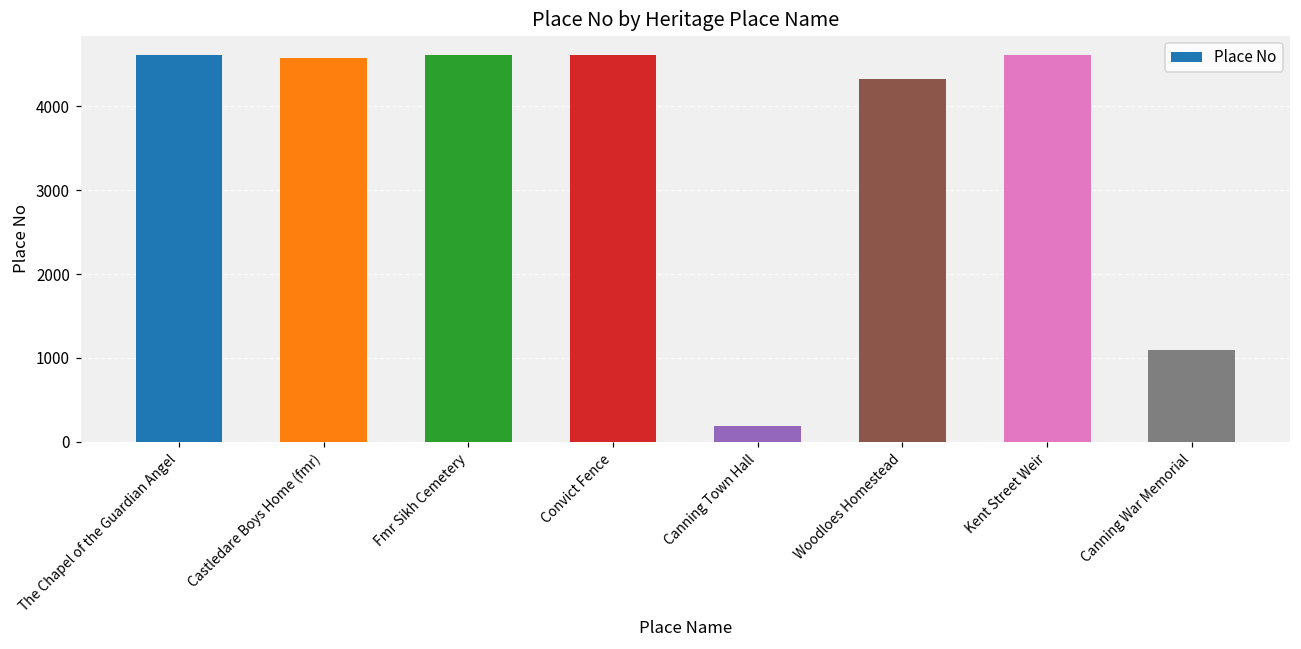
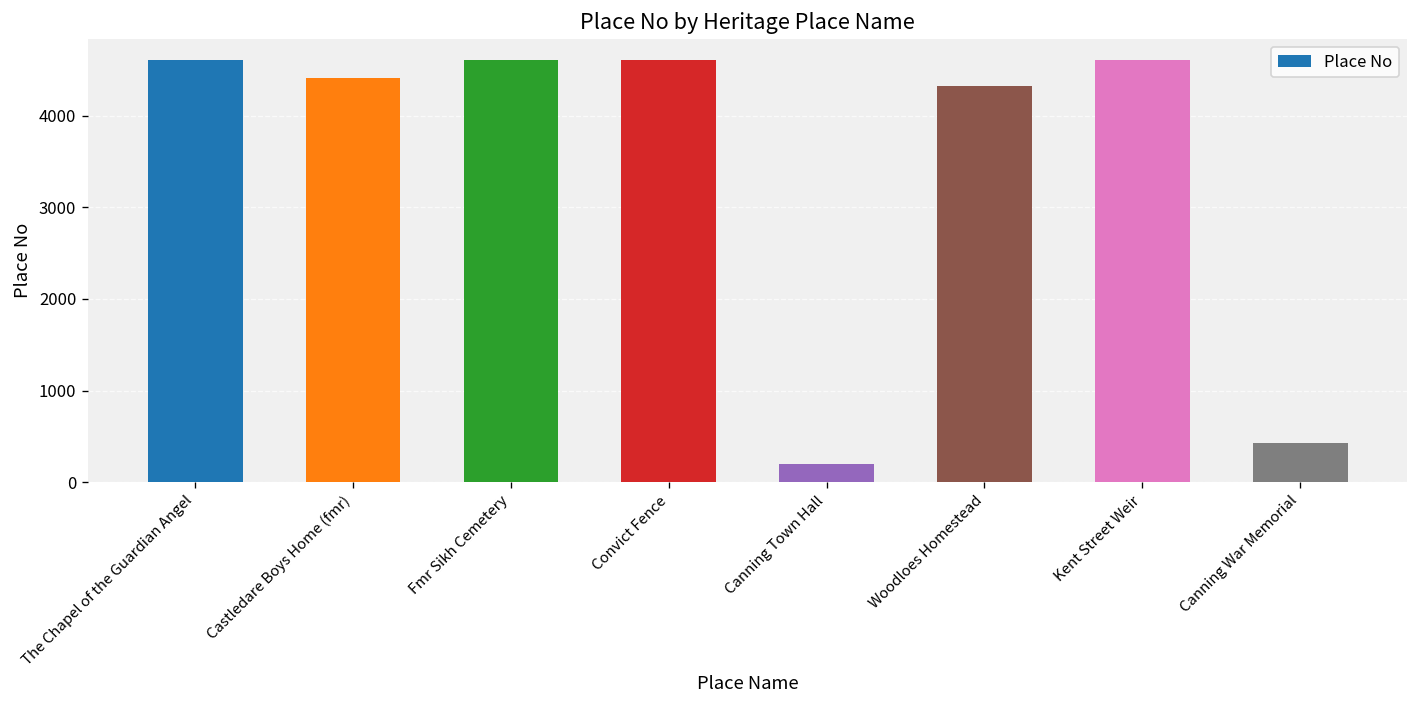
Castledare Boys Home (fmr): 4600 -> 4400
Canning War Memorial: 1100 -> 400
